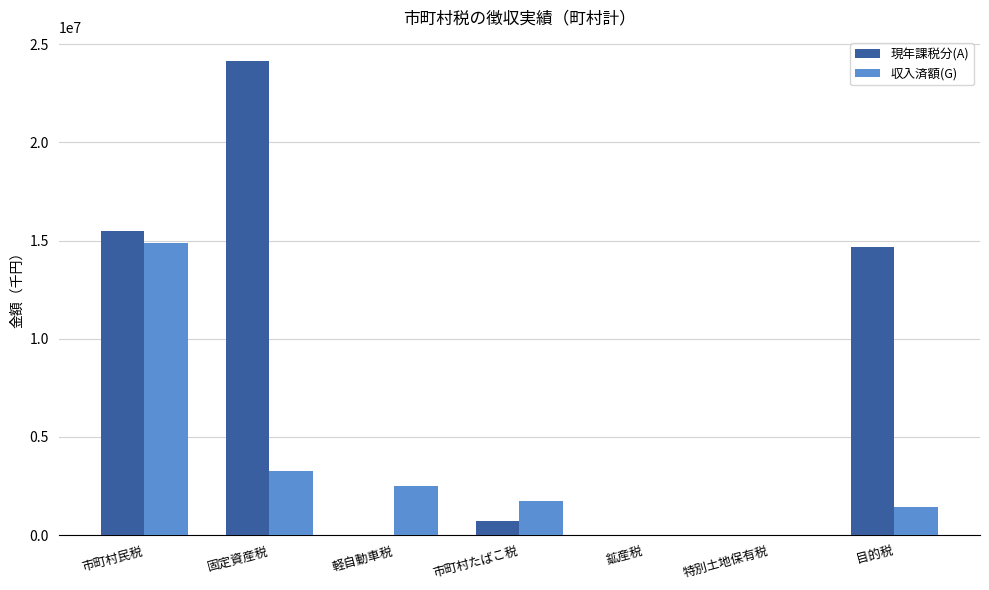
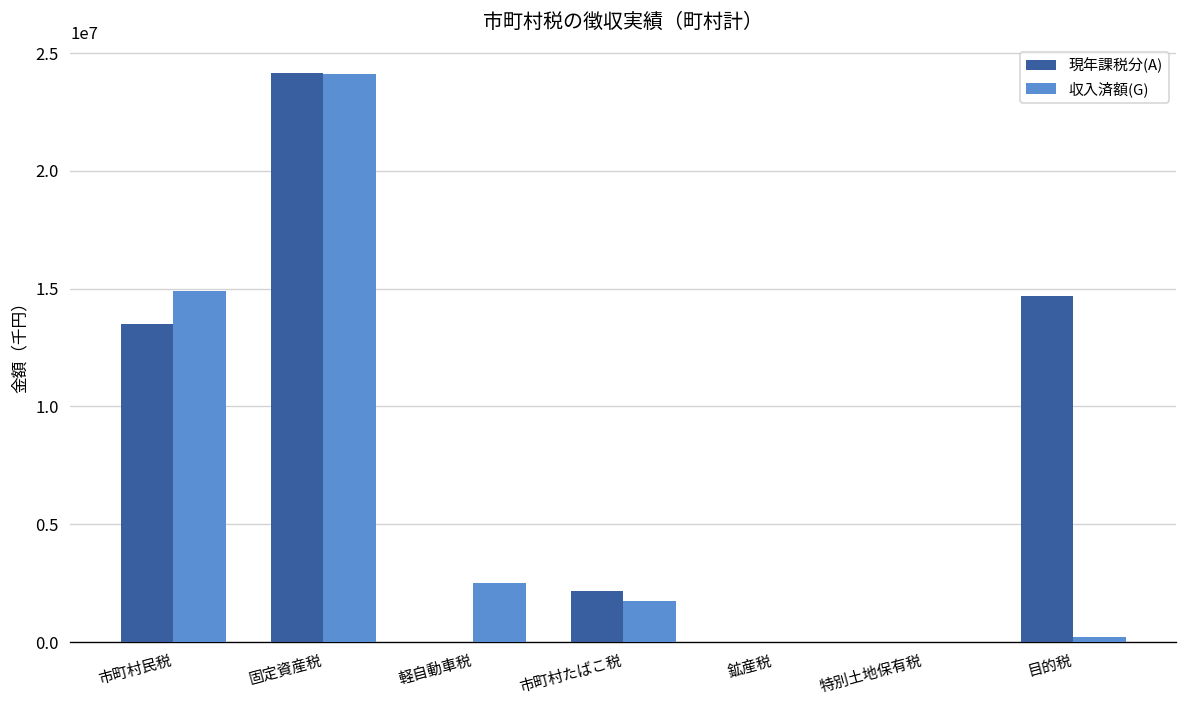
現年課税分(A), 市町村民税: 15500000 -> 13500000
収入済額(G), 固定資産税: 3300000 -> 24100000
現年課税分(A), 市町村たばこ税: 700000 -> 2200000
収入済額(G), 目的税: 1400000 -> 200000
